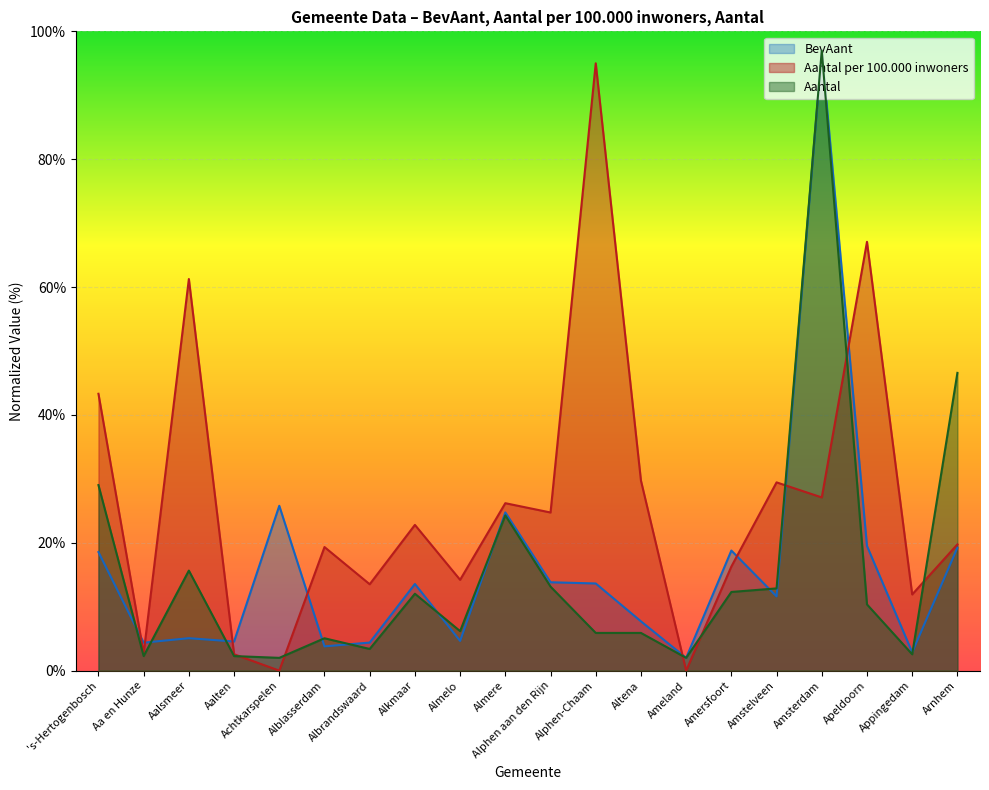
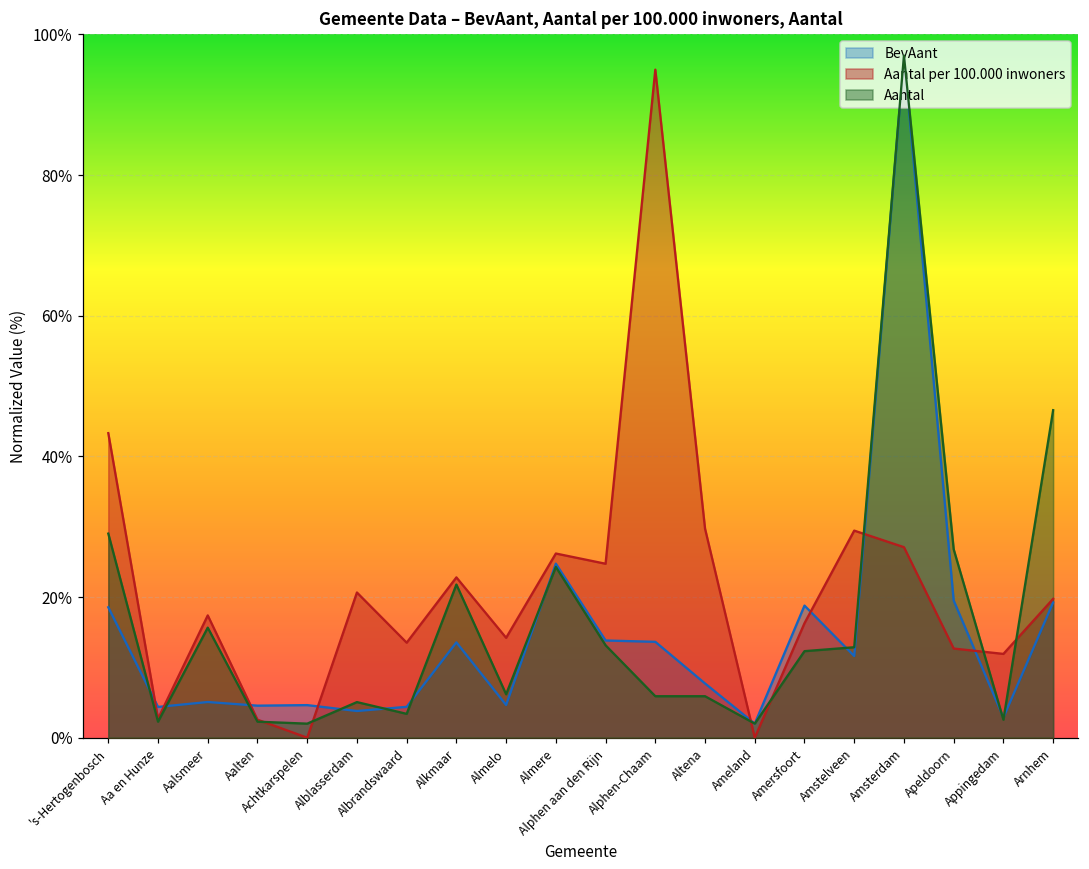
Aantal per 100.000 inwoners, Aalsmeer: 61% -> 17%
BevAant, Achtkarspelen: 26% -> 5%
Aantal per 100.000 inwoners, Alblasserdam: 19% -> 21%
Aantal, Alkmaar: 12% -> 22%
Aantal per 100.000 inwoners, Apeldoorn: 67% -> 13%
Aantal, Apeldoorn: 10% -> 27%
